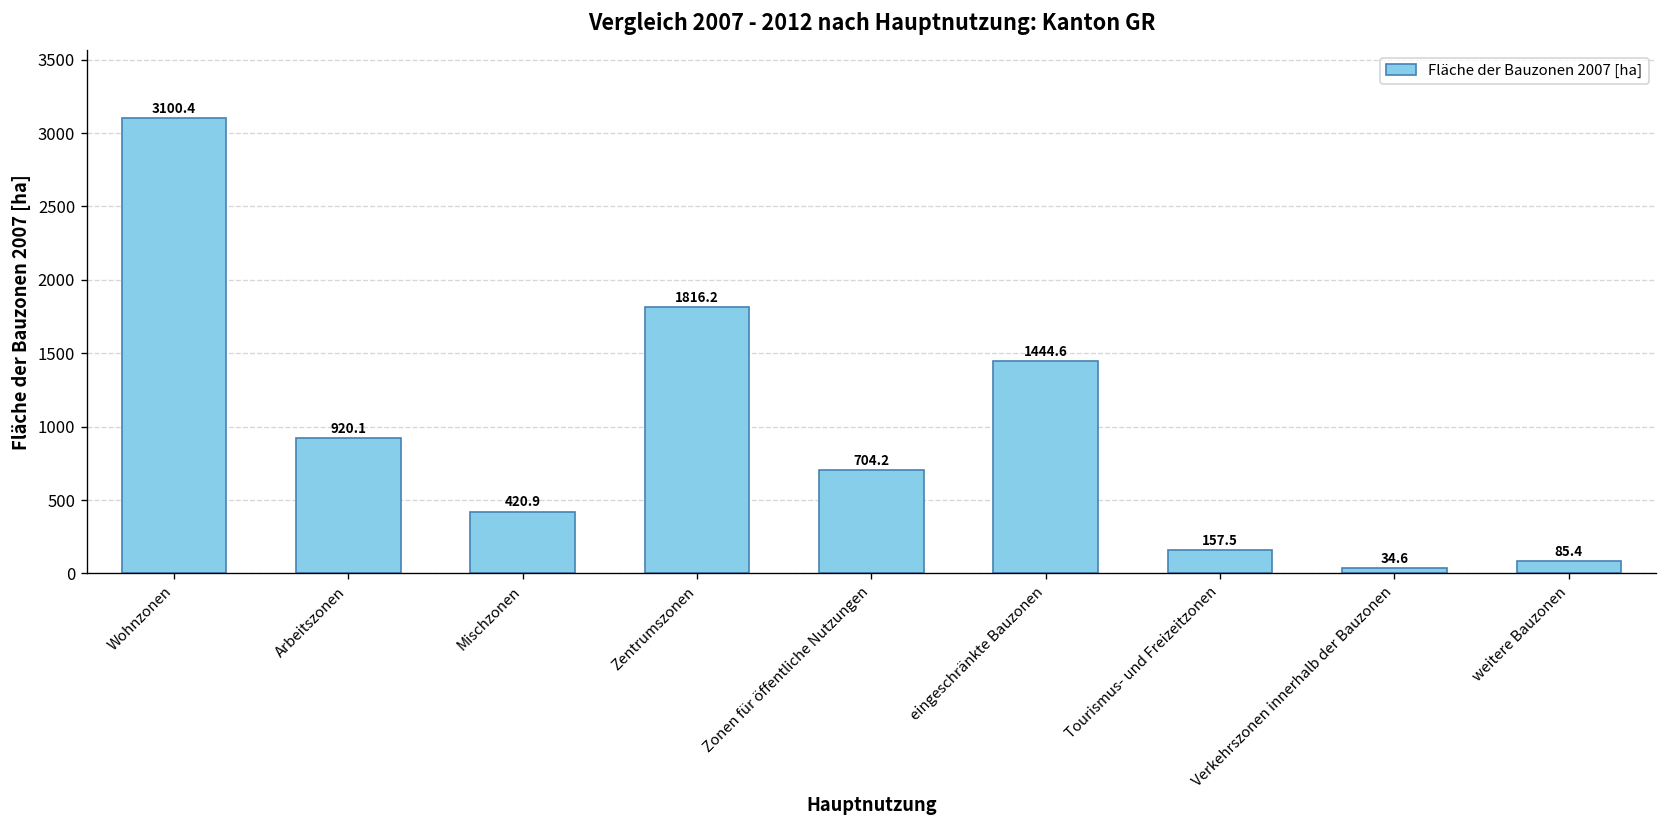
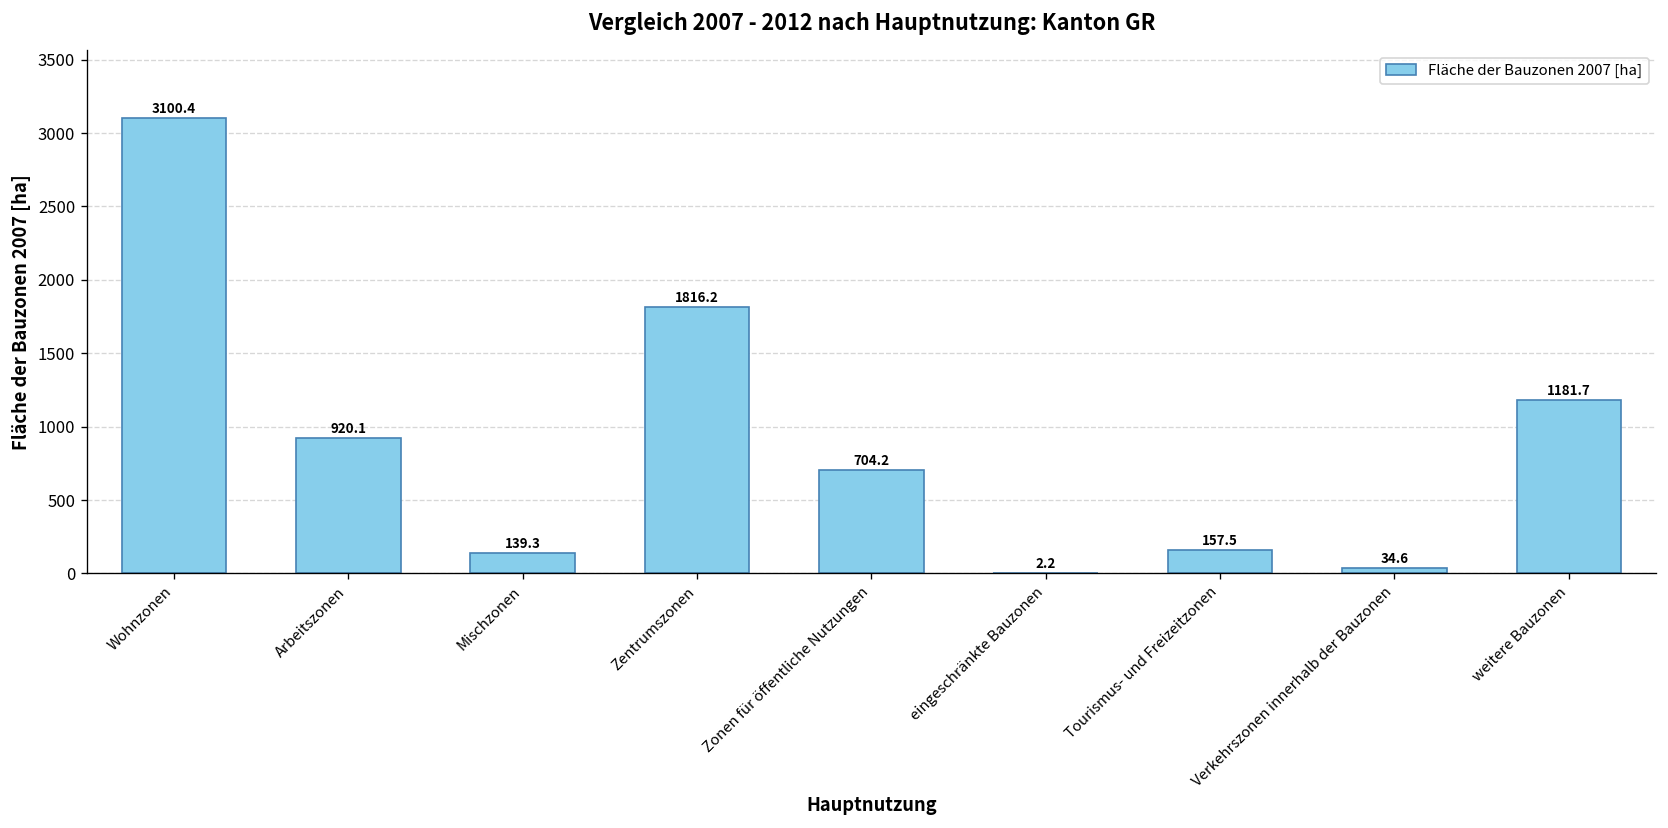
Mischzonen: 420.9 -> 139.3
eingeschränkte Bauzonen: 1444.6 -> 2.2
weitere Bauzonen: 85.4 -> 1181.7
